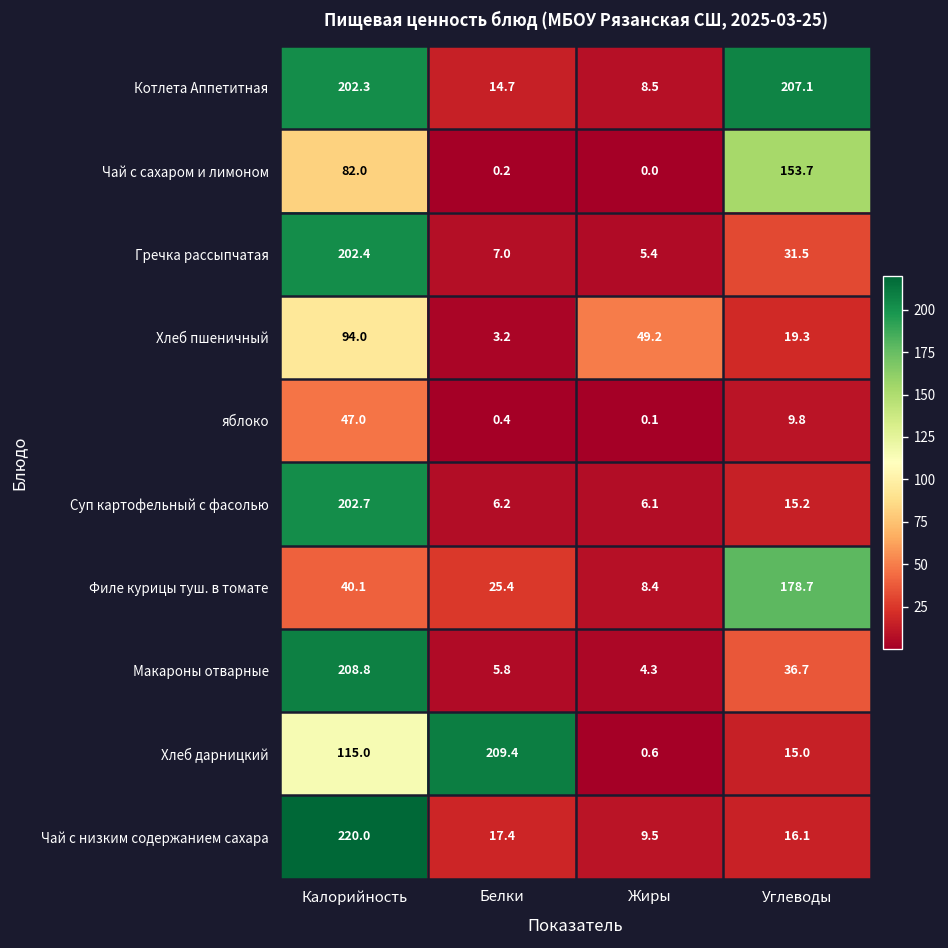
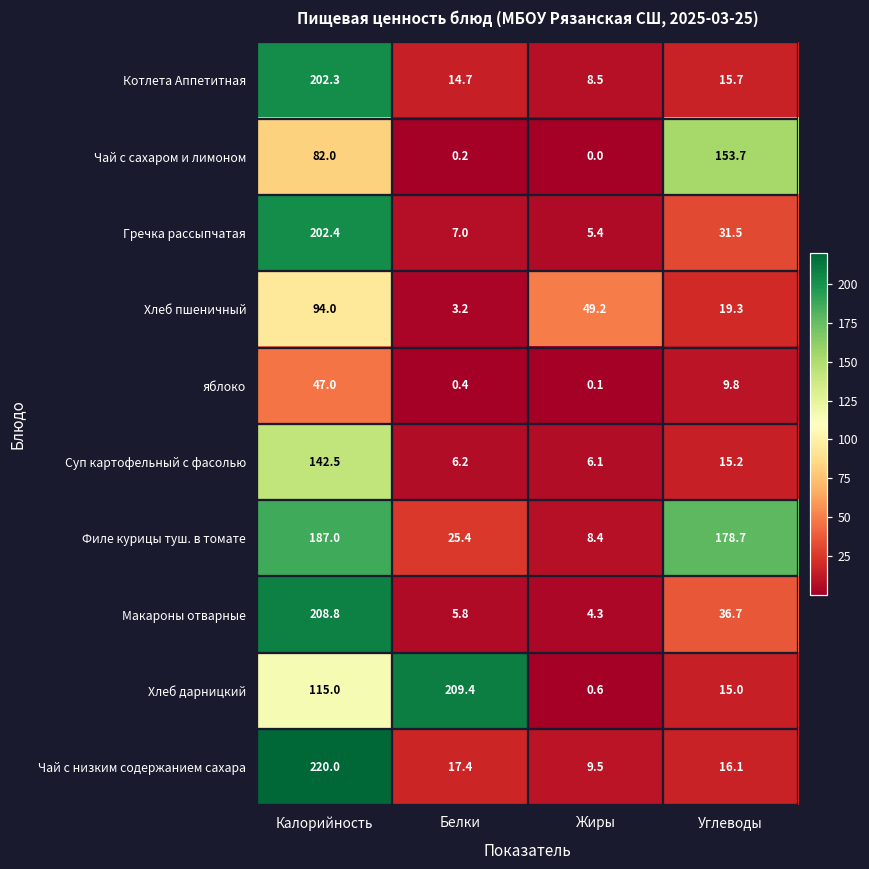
Котлета Аппетитная, Углеводы: 207.1 -> 15.7
Суп картофельный с фасолью, Калорийность: 202.7 -> 142.5
Филе курицы туш. в томате, Калорийность: 40.1 -> 187.0
